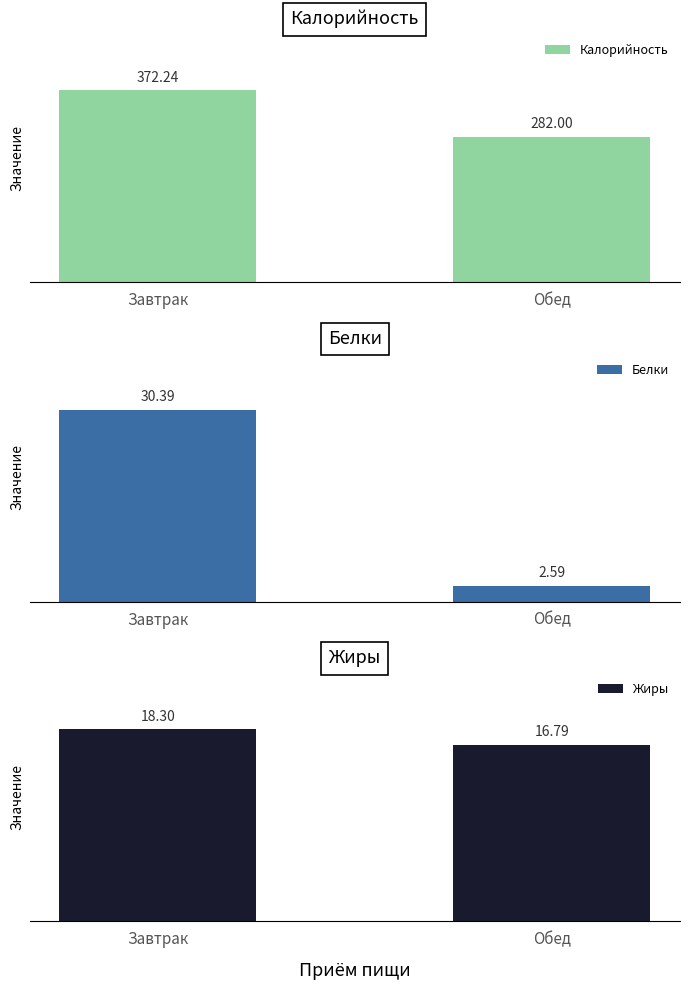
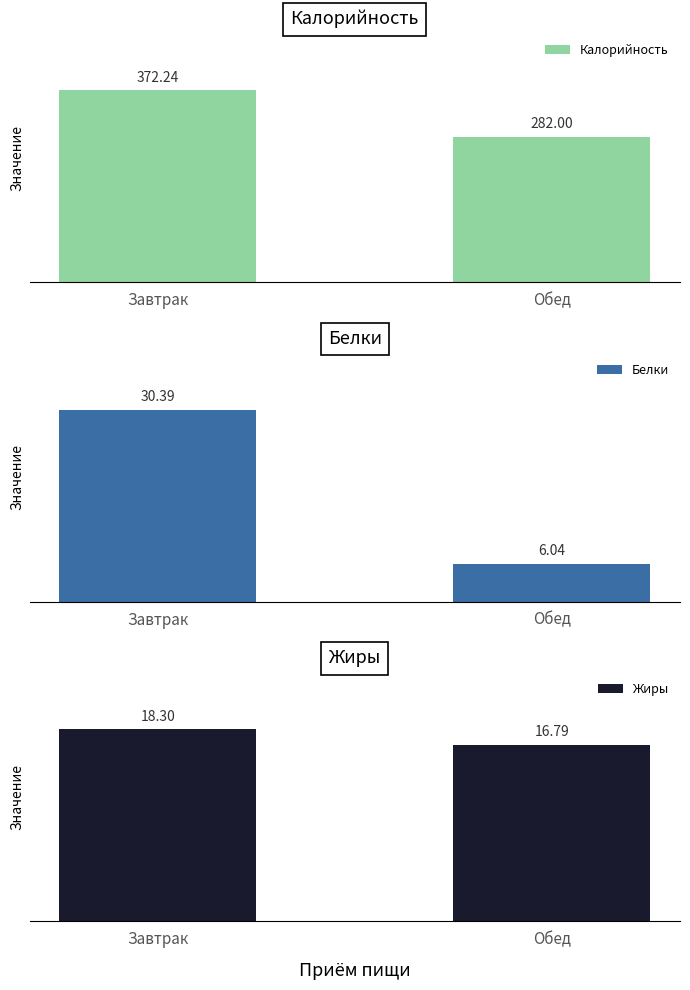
Белки, Обед: 2.59 -> 6.04
